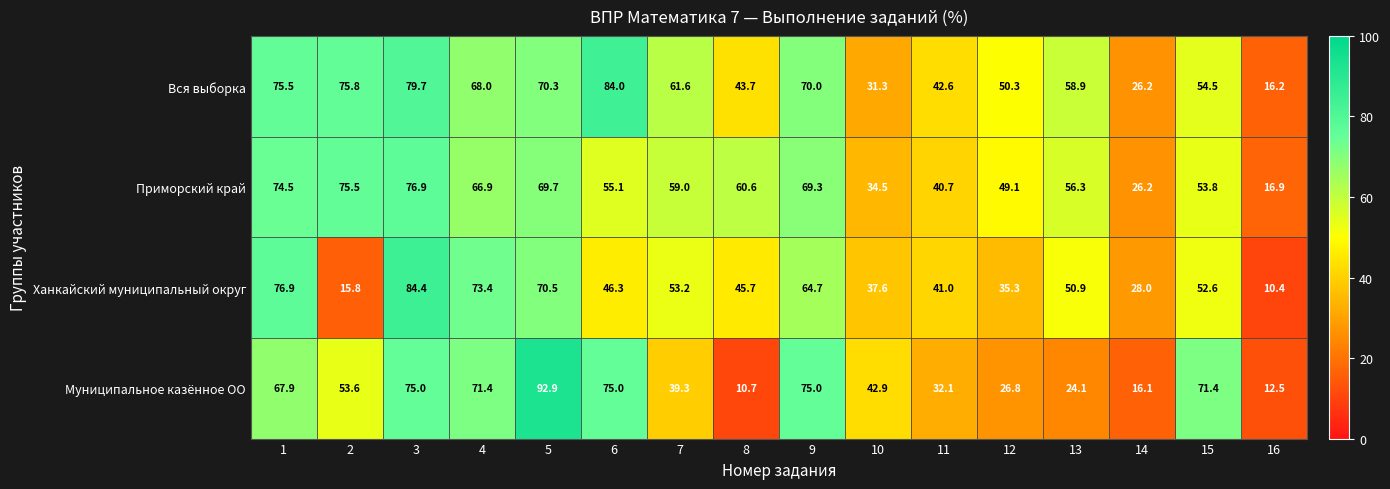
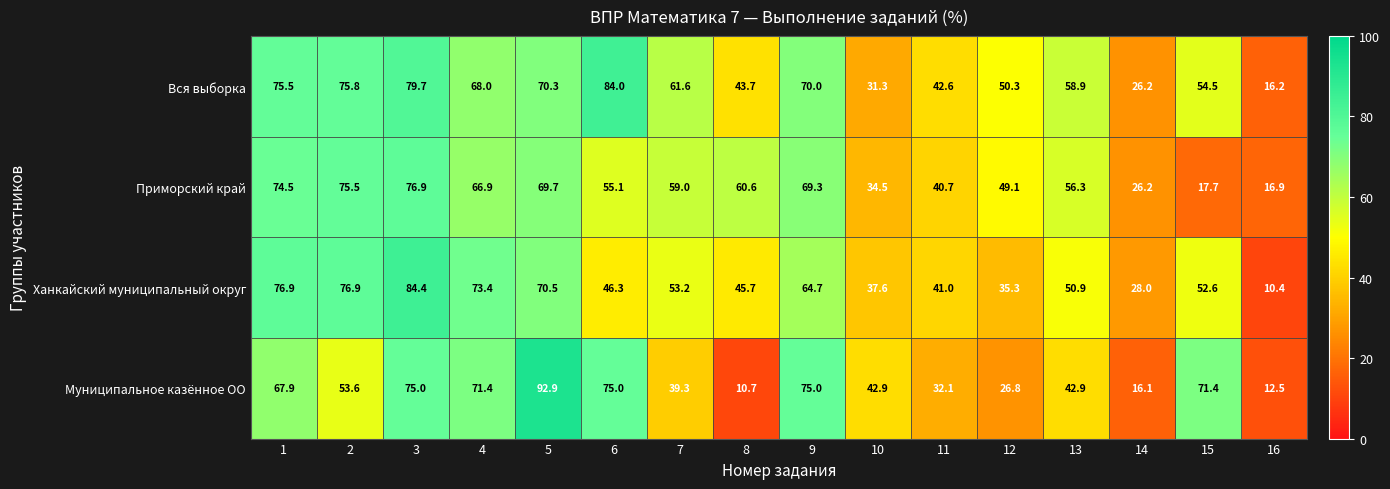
Приморский край, 15: 53.8 -> 17.7
Ханкайский муниципальный округ, 2: 15.8 -> 76.9
Муниципальное казённое ОО, 13: 24.1 -> 42.9
